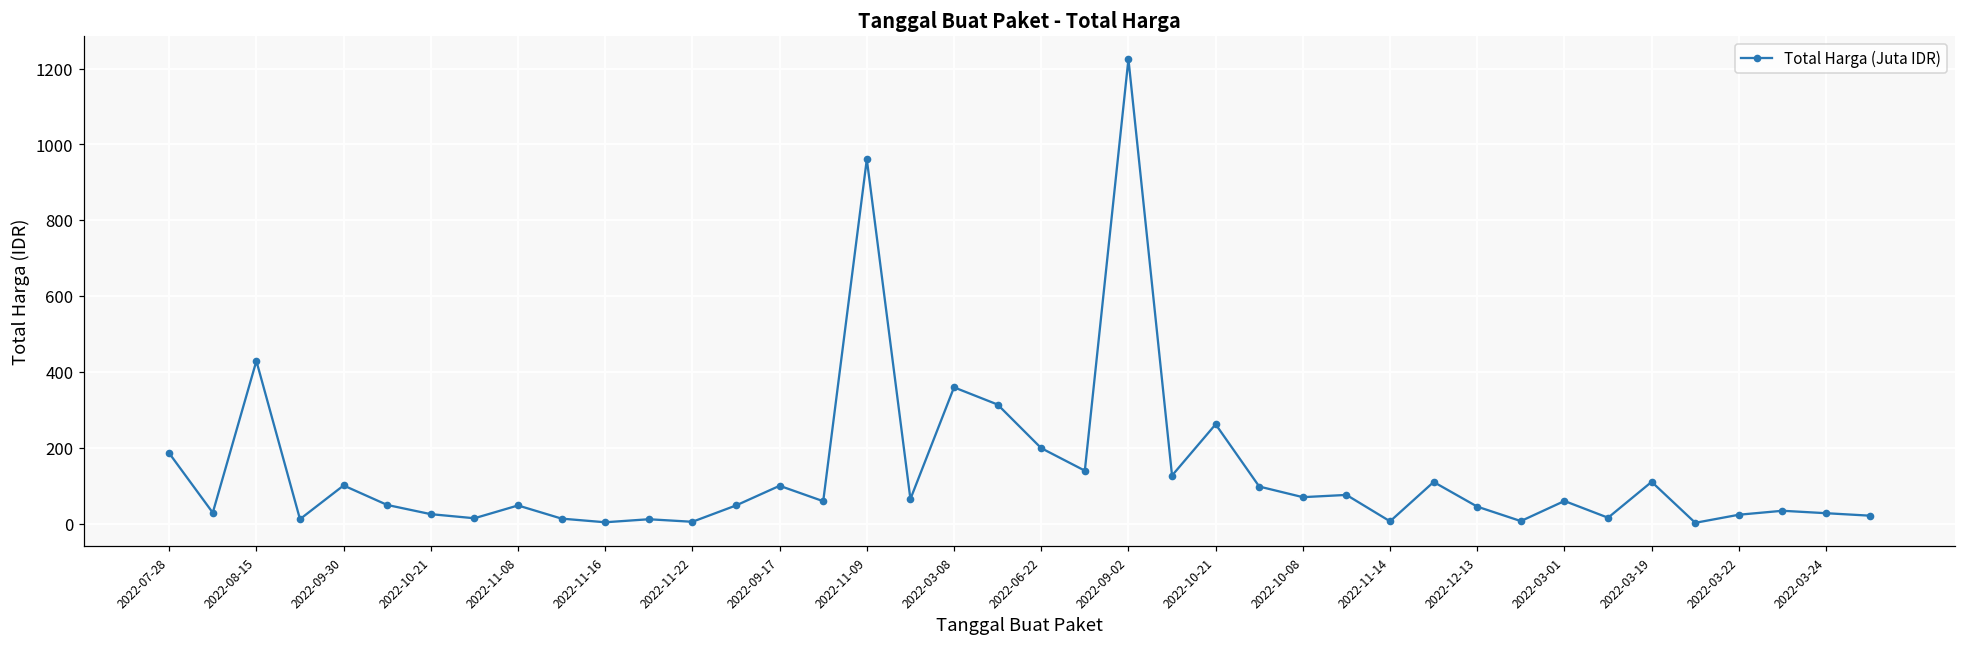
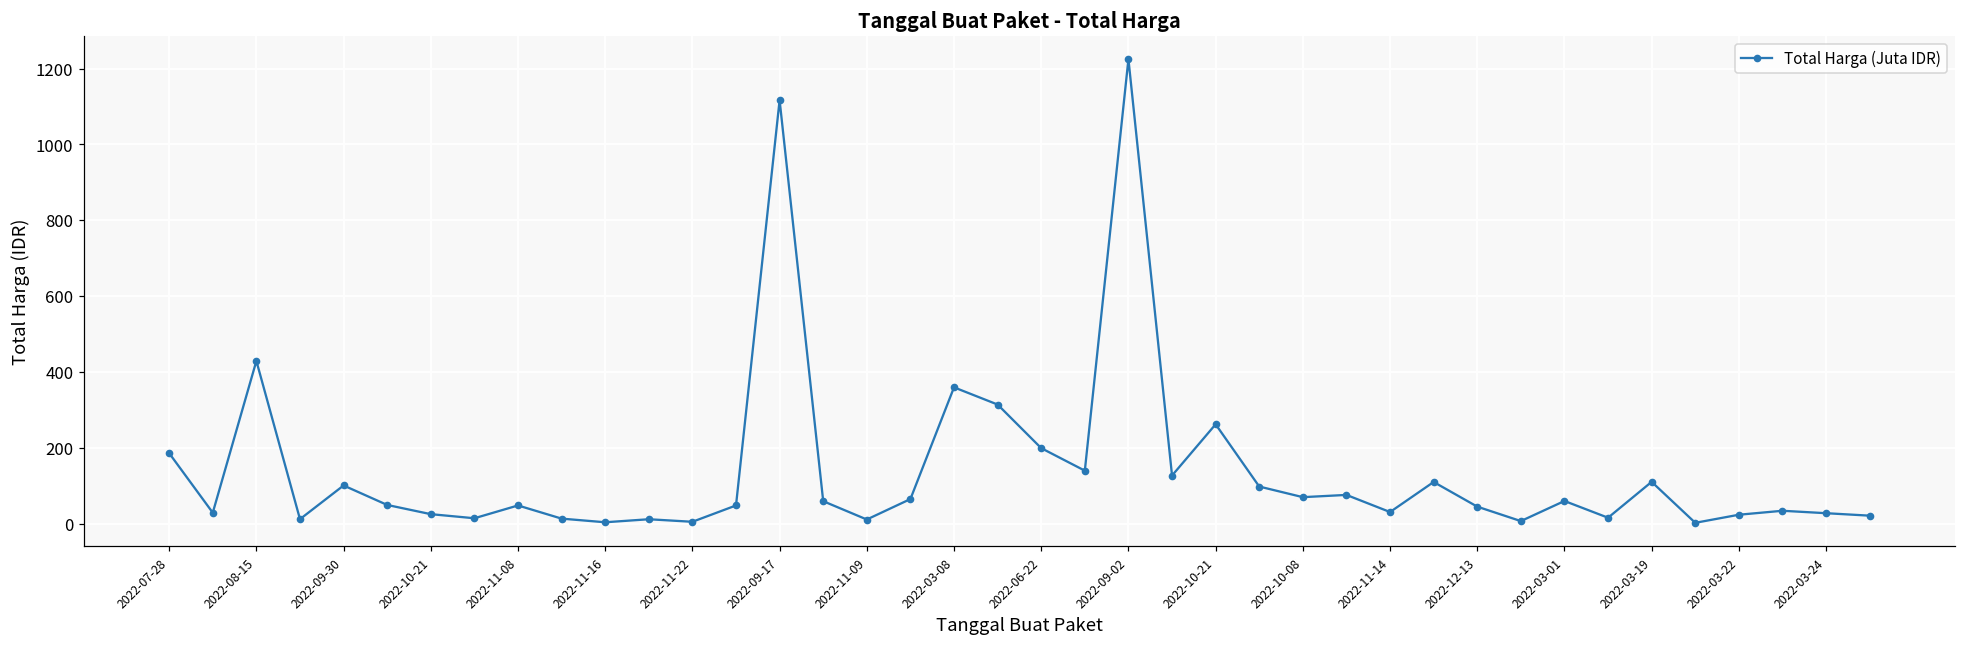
2022-09-17: 100 -> 1120
2022-11-09: 960 -> 10
2022-11-14: 10 -> 30
